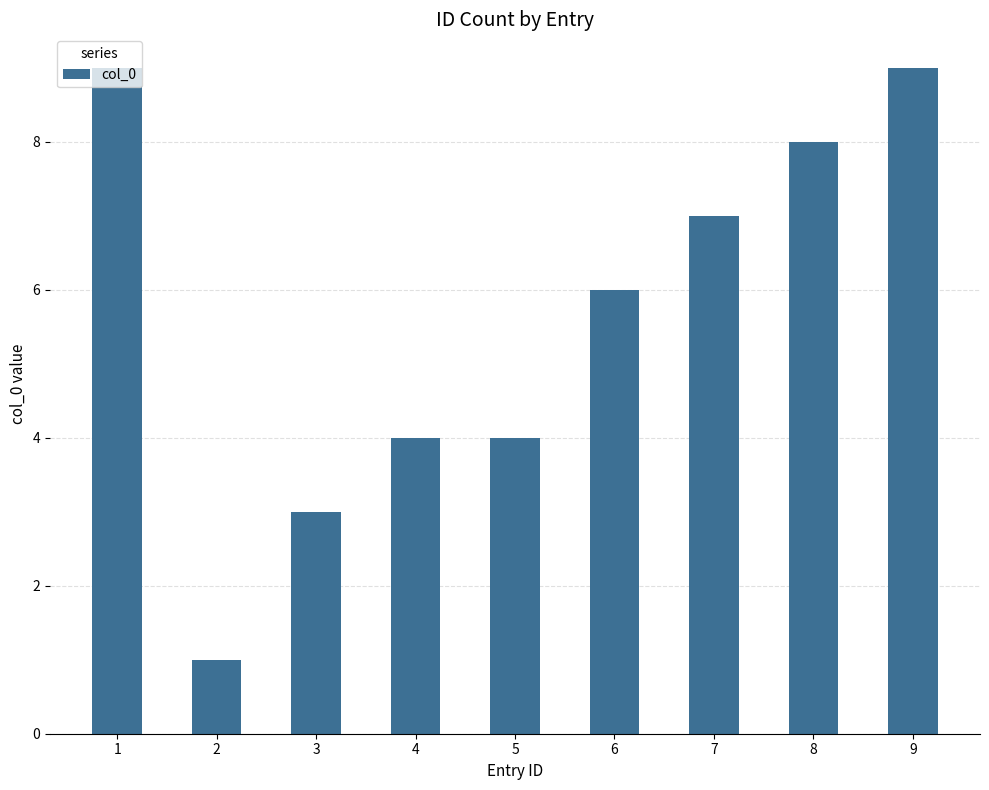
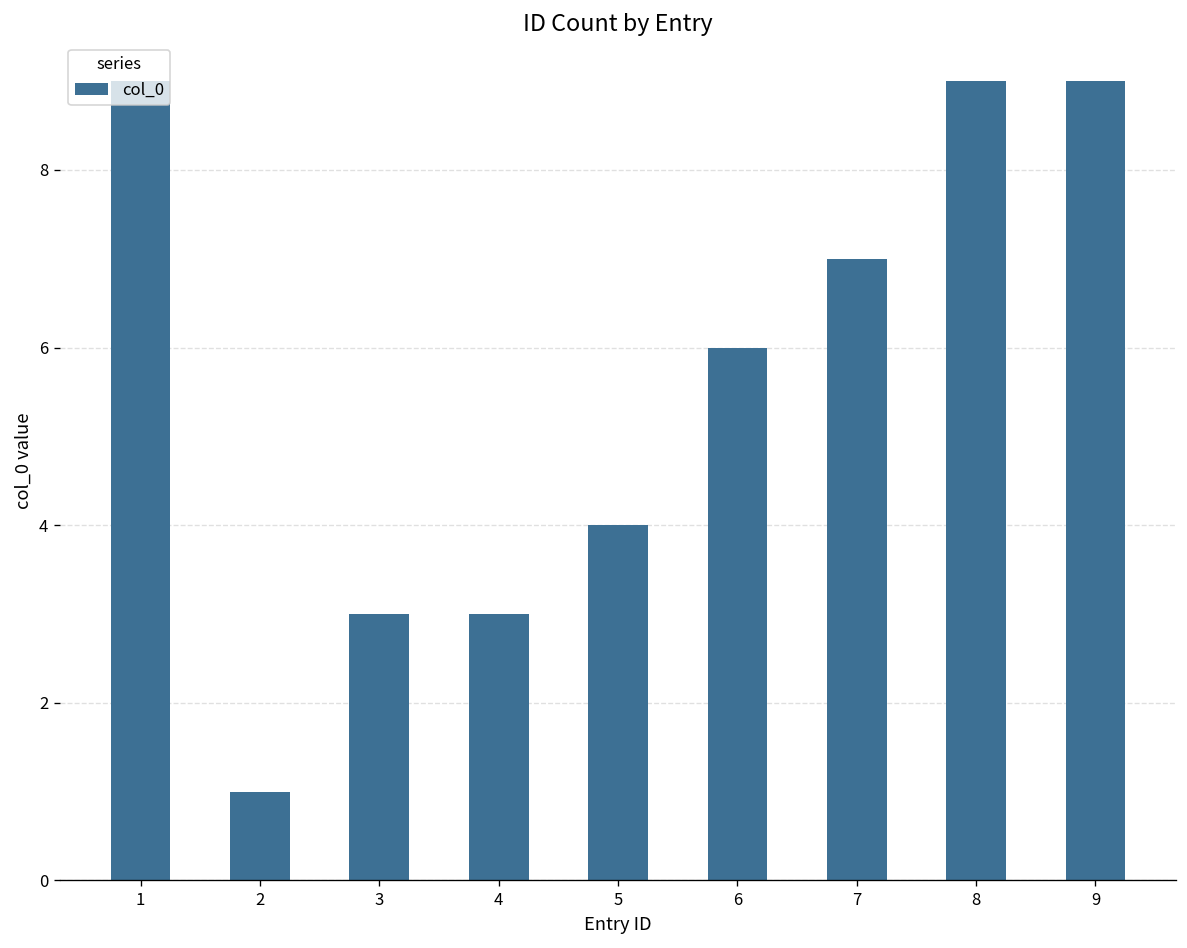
4: 4 -> 3
8: 8 -> 9
